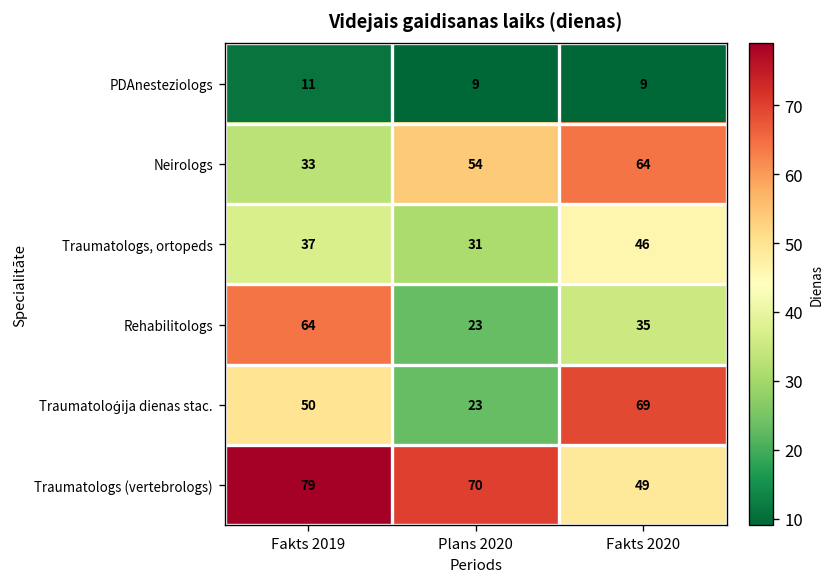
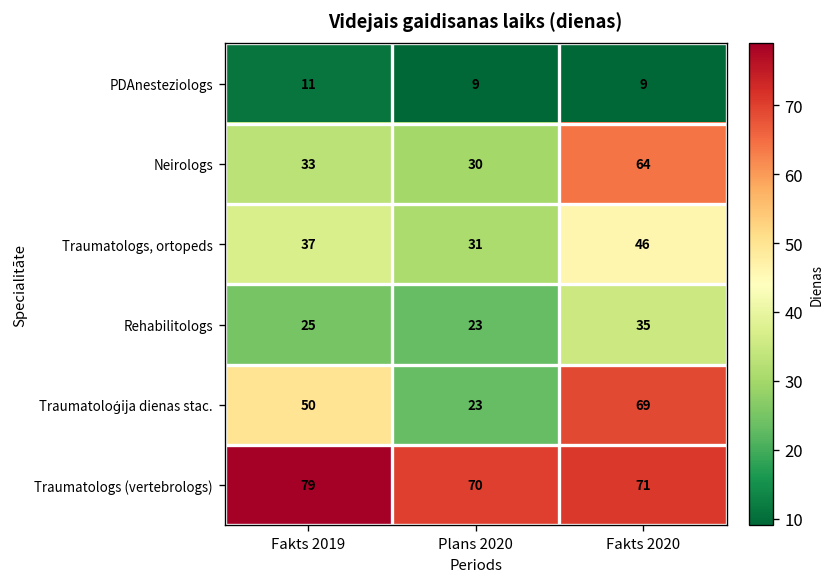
Neirologs, Plans 2020: 54 -> 30
Rehabilitologs, Fakts 2019: 64 -> 25
Traumatologs (vertebrologs), Fakts 2020: 49 -> 71
